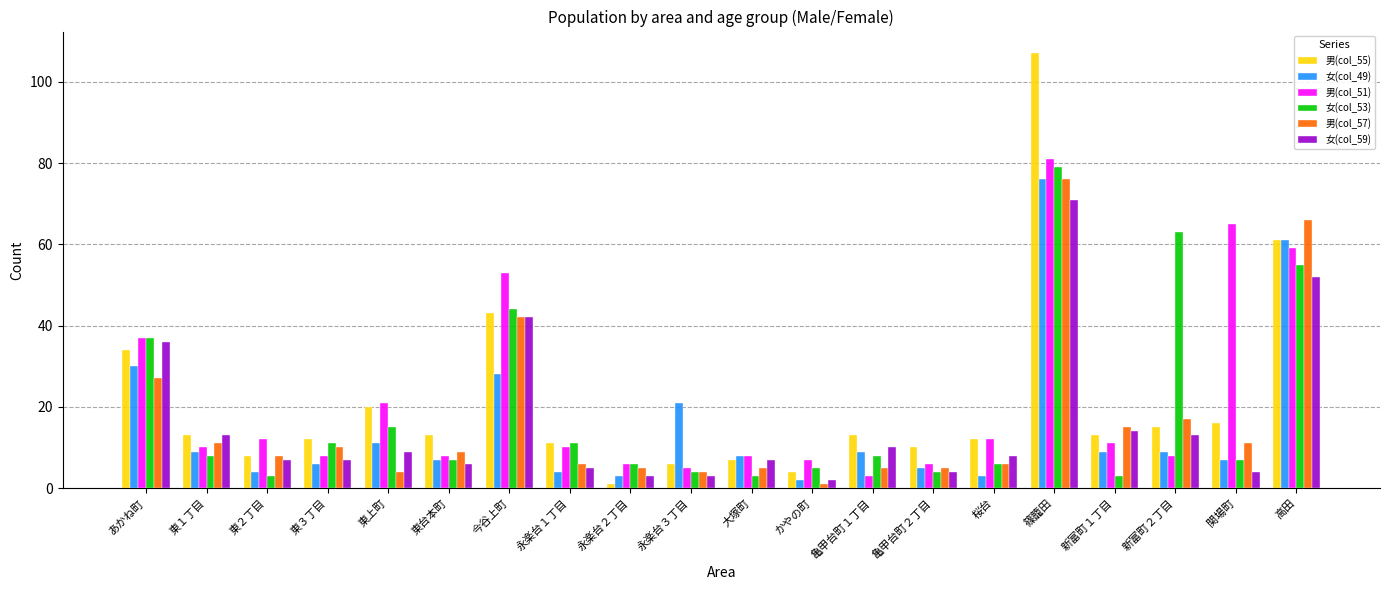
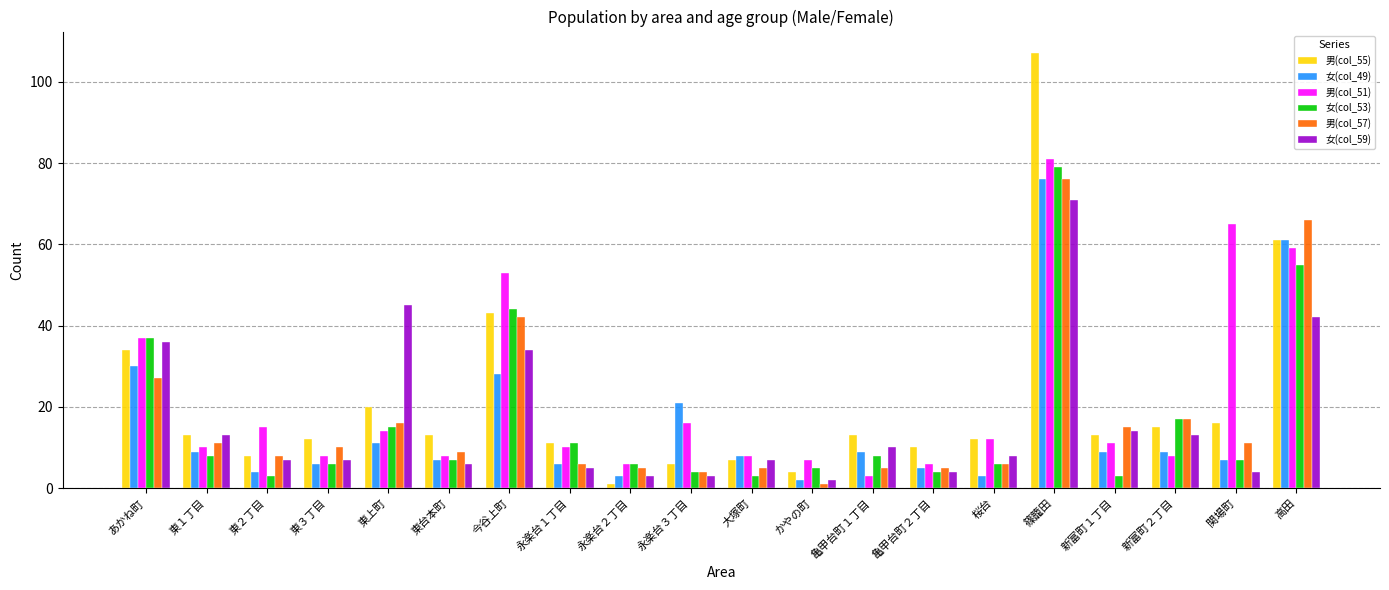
男(col_51), 東２丁目: 12 -> 15
女(col_53), 東３丁目: 11 -> 6
男(col_51), 東上町: 21 -> 14
男(col_57), 東上町: 4 -> 16
女(col_59), 東上町: 9 -> 45
女(col_59), 今谷上町: 42 -> 34
女(col_49), 永楽台１丁目: 4 -> 6
男(col_51), 永楽台３丁目: 5 -> 16
女(col_53), 新富町２丁目: 63 -> 17
女(col_59), 高田: 52 -> 42
